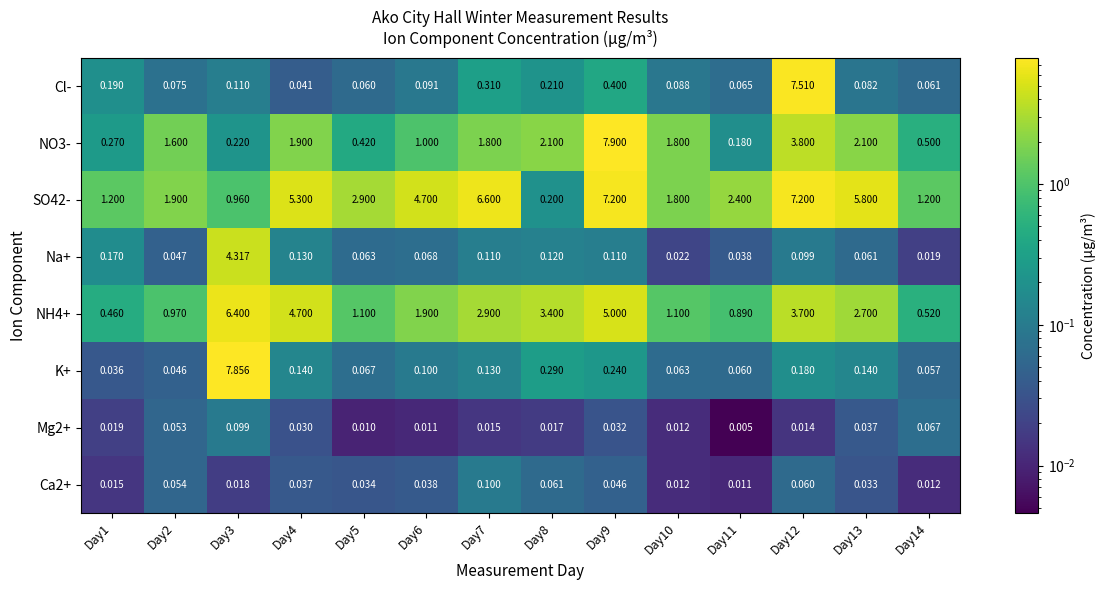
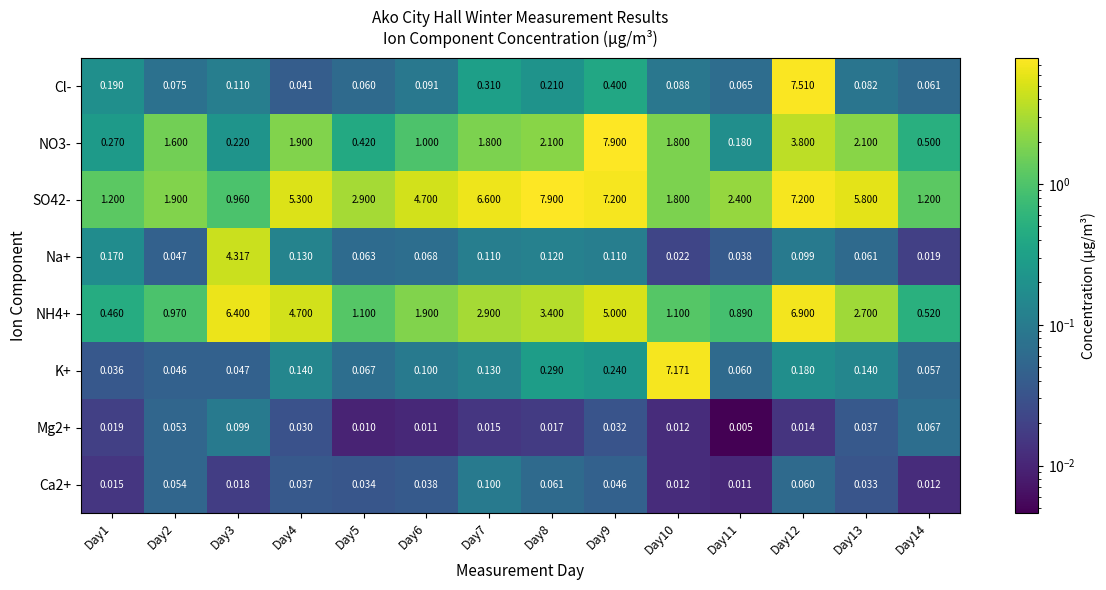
SO42-, Day8: 0.200 -> 7.900
NH4+, Day12: 3.700 -> 6.900
K+, Day3: 7.856 -> 0.047
K+, Day10: 0.063 -> 7.171
